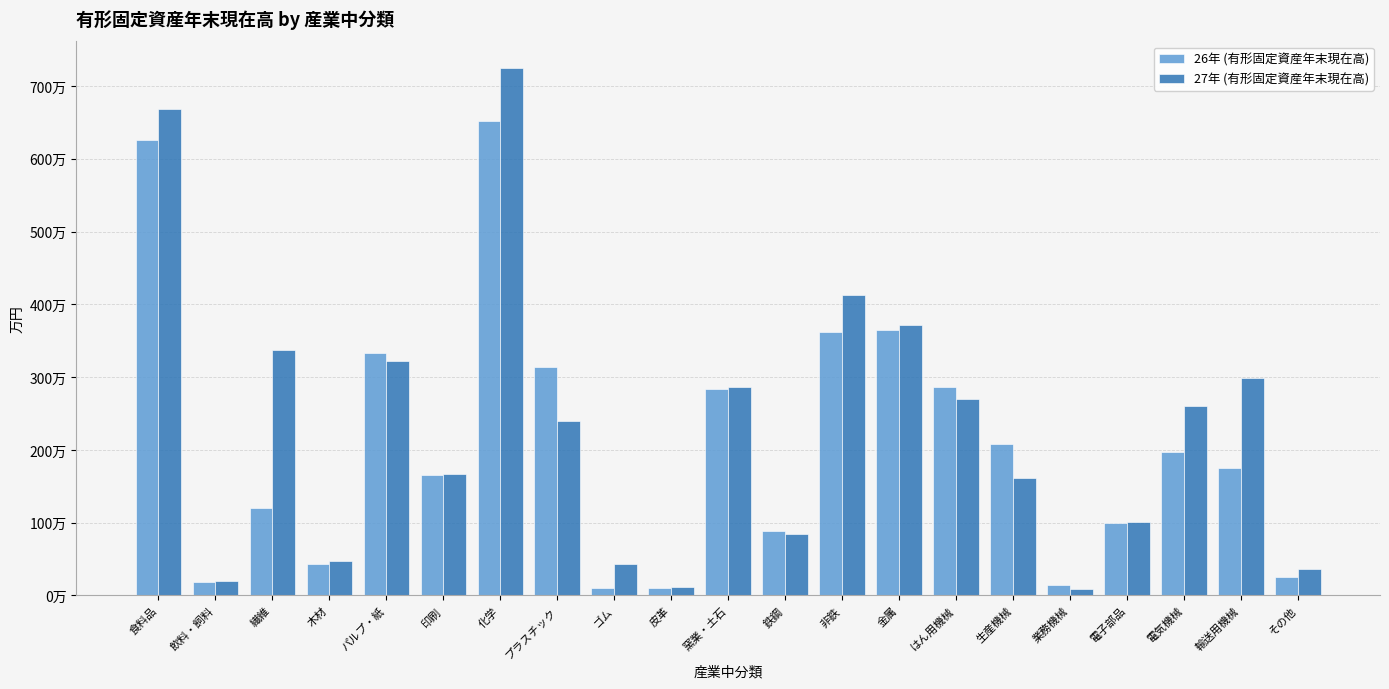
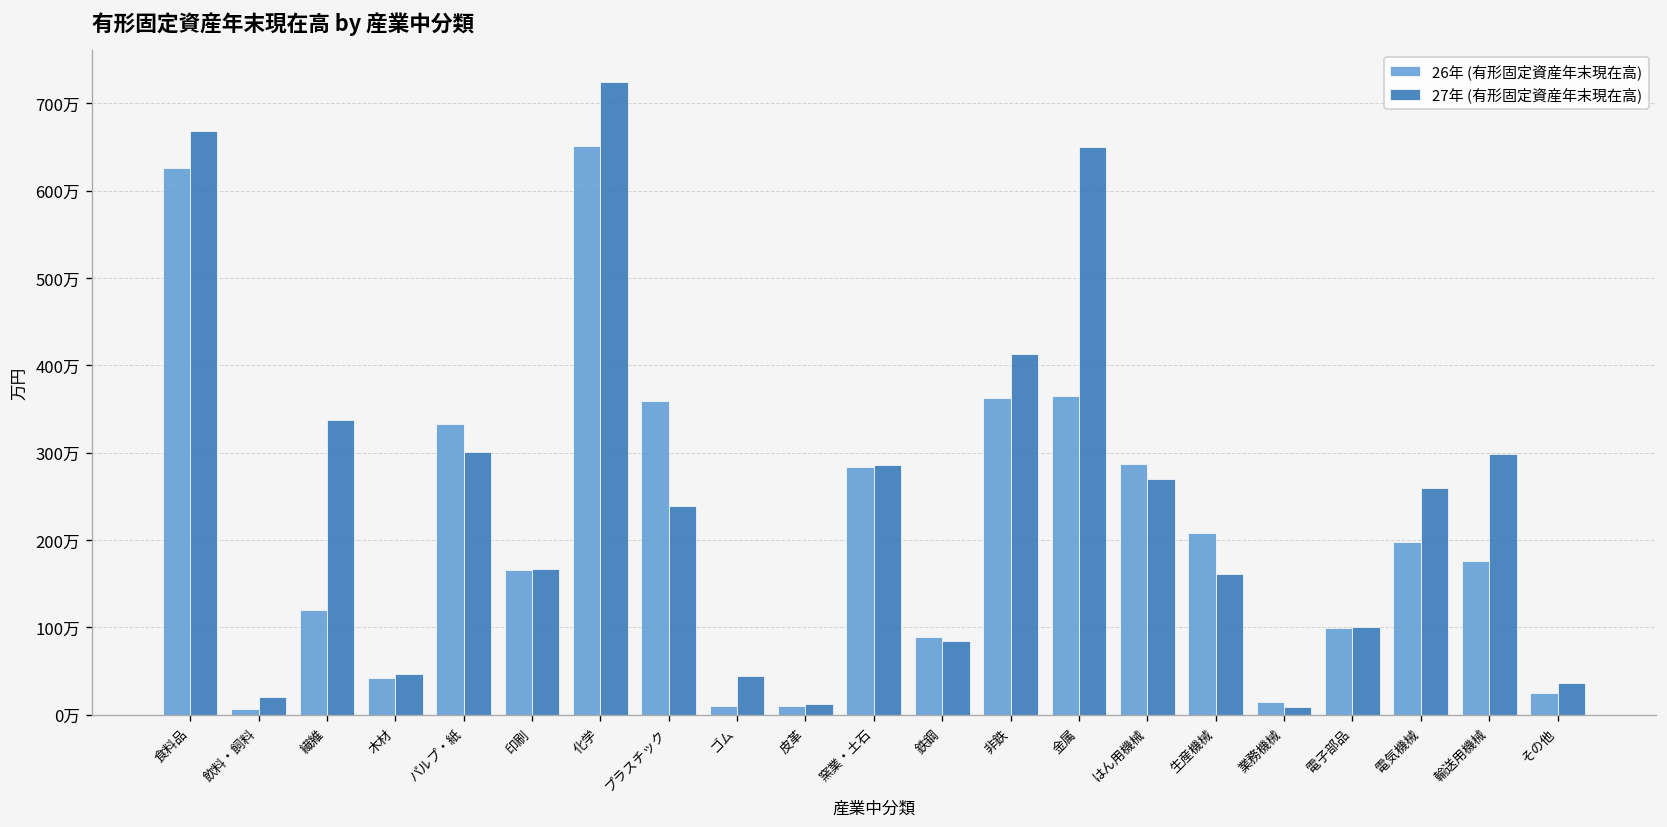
26年 (有形固定資産年末現在高), 飲料・飼料: 20万 -> 10万
27年 (有形固定資産年末現在高), パルプ・紙: 320万 -> 300万
26年 (有形固定資産年末現在高), プラスチック: 310万 -> 360万
27年 (有形固定資産年末現在高), 金属: 370万 -> 650万
